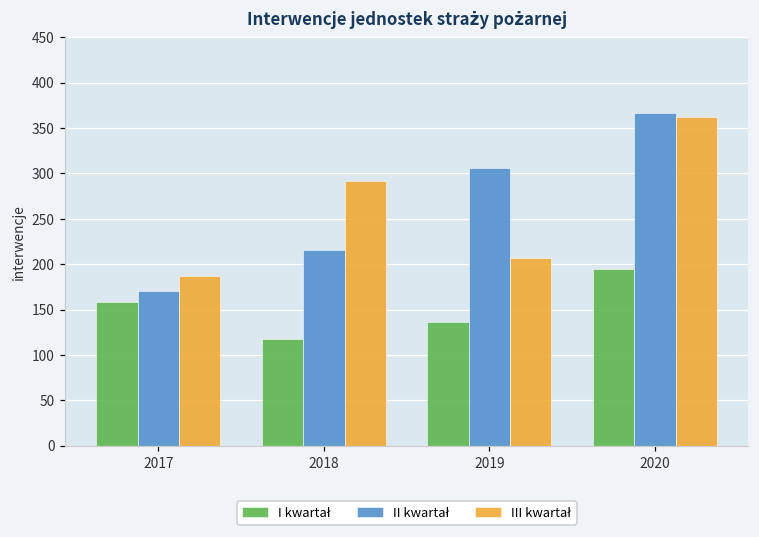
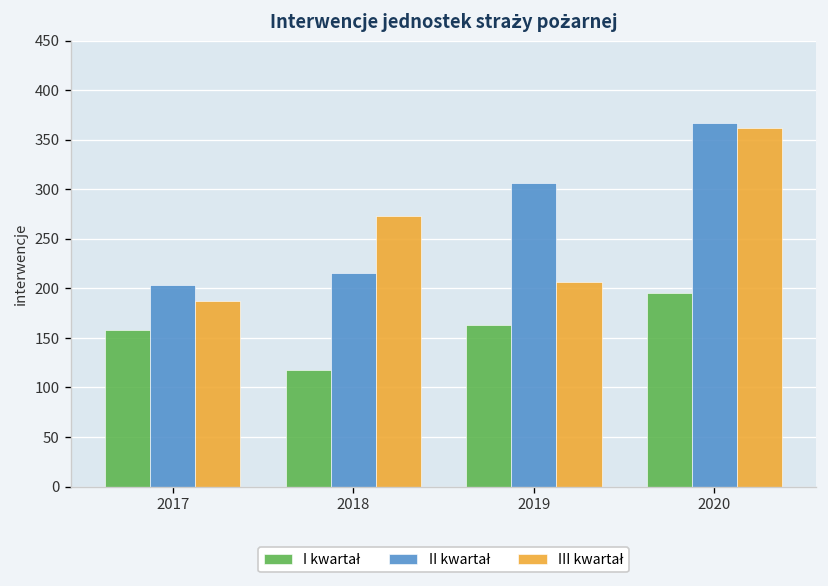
II kwartał, 2017: 170 -> 200
III kwartał, 2018: 290 -> 270
I kwartał, 2019: 140 -> 160
